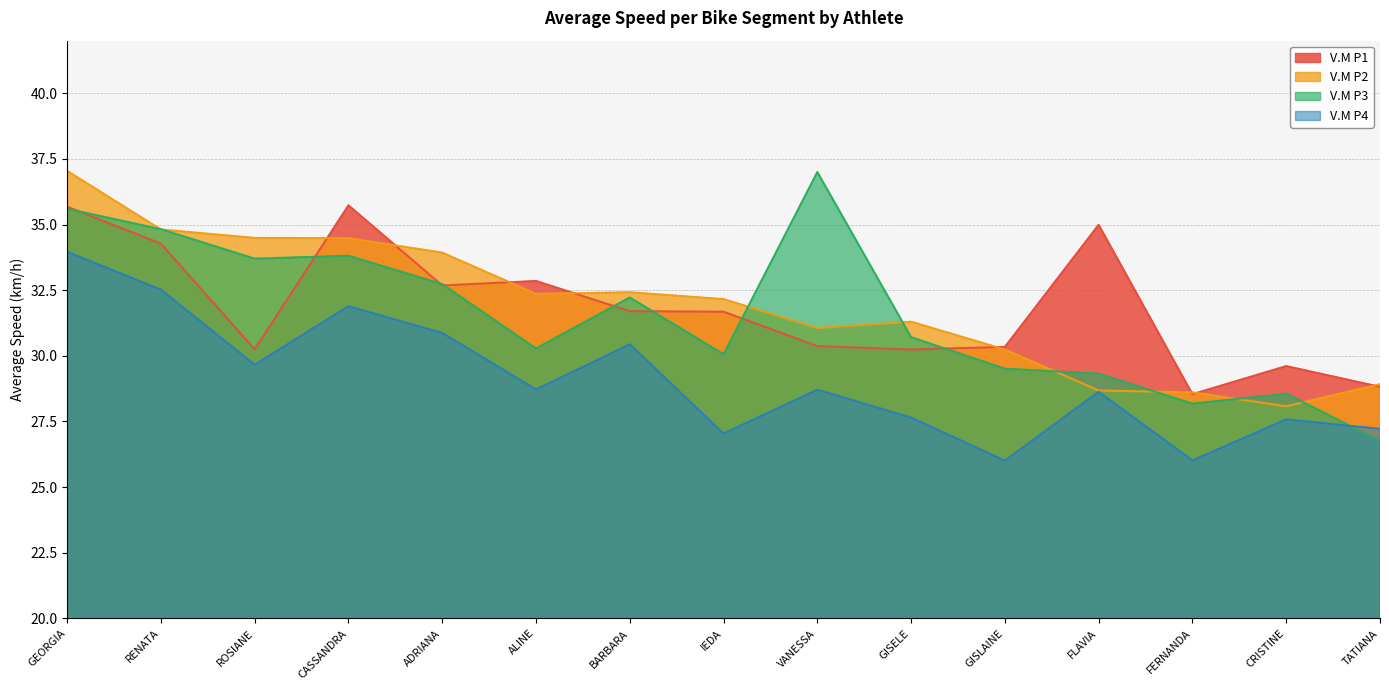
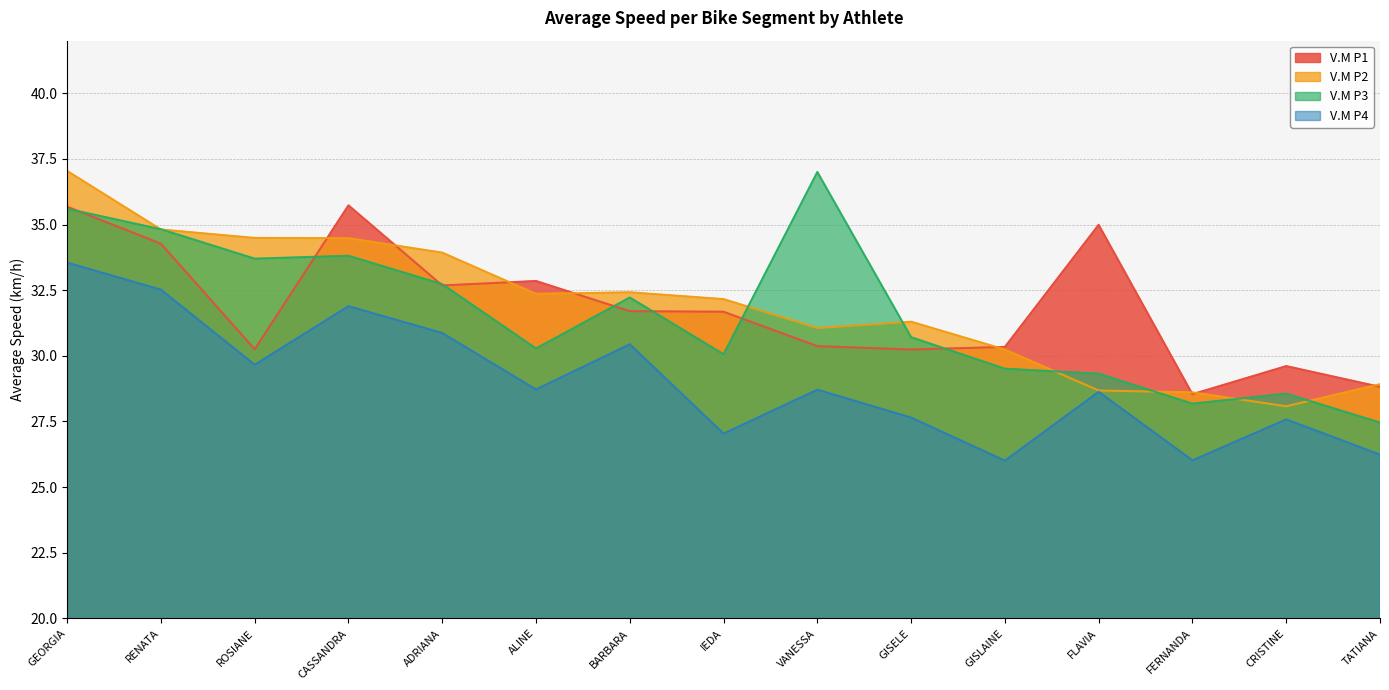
V.M P4, GEORGIA: 34.0 -> 33.6
V.M P3, TATIANA: 26.8 -> 27.5
V.M P4, TATIANA: 27.2 -> 26.2
